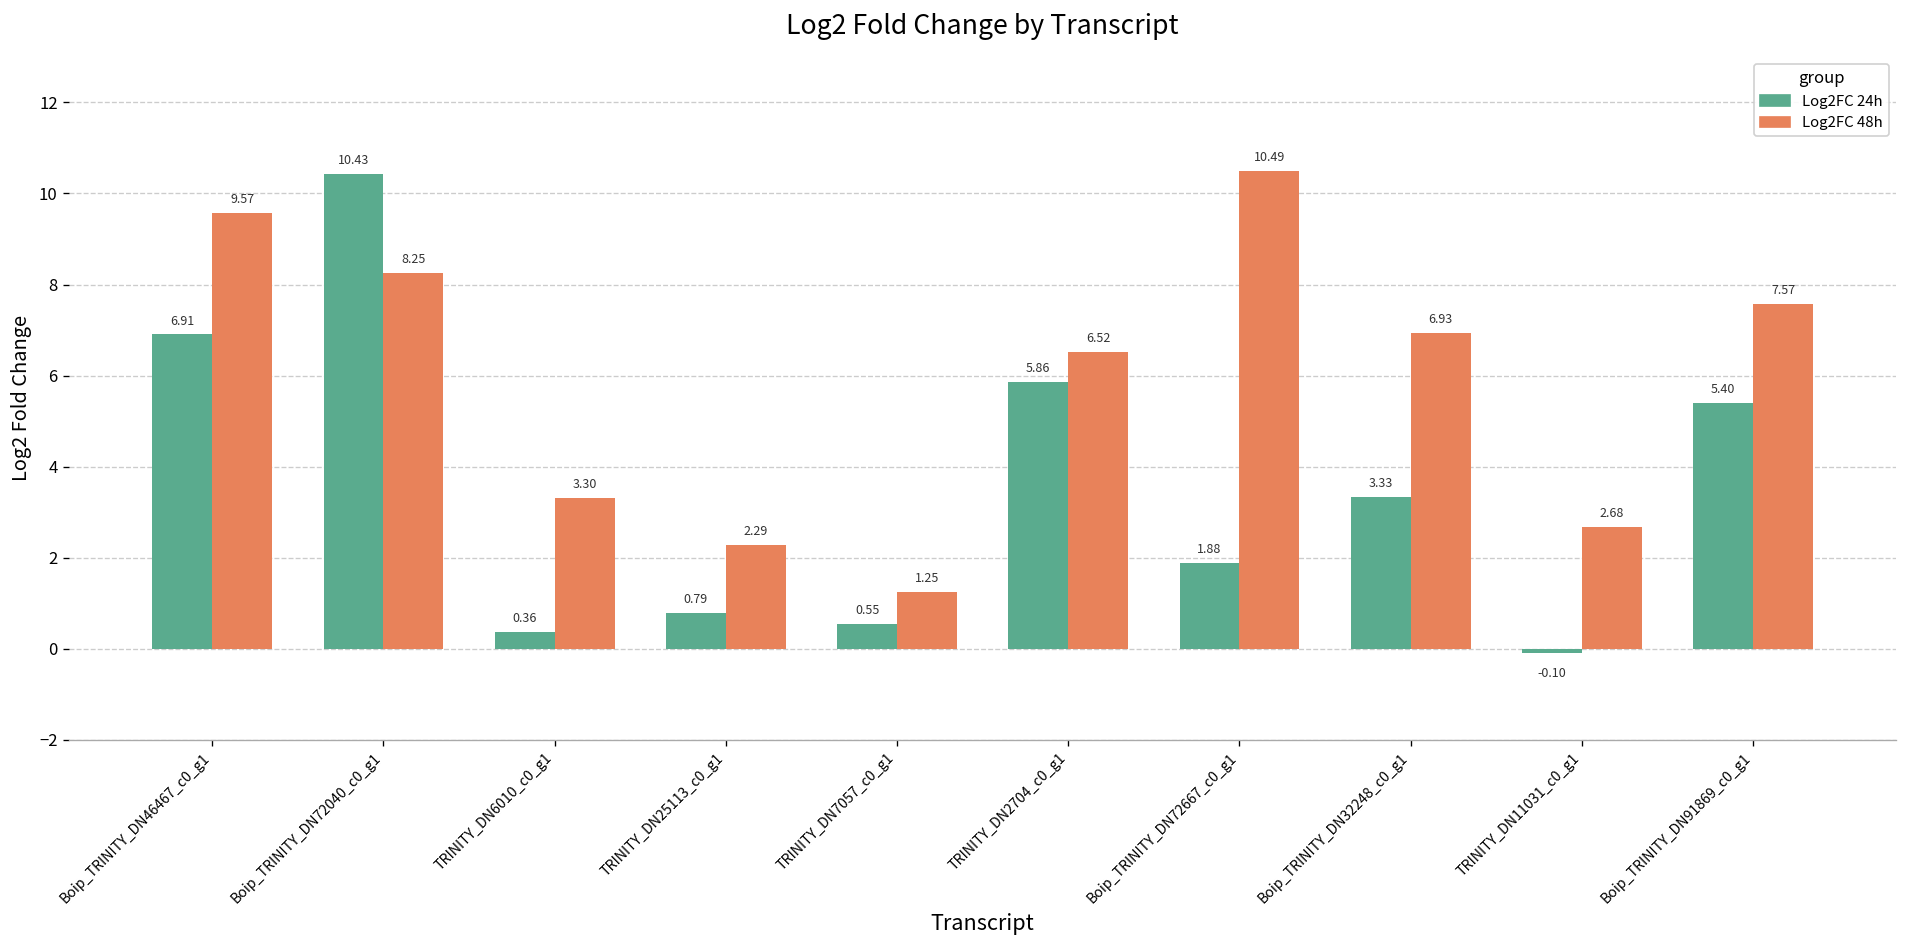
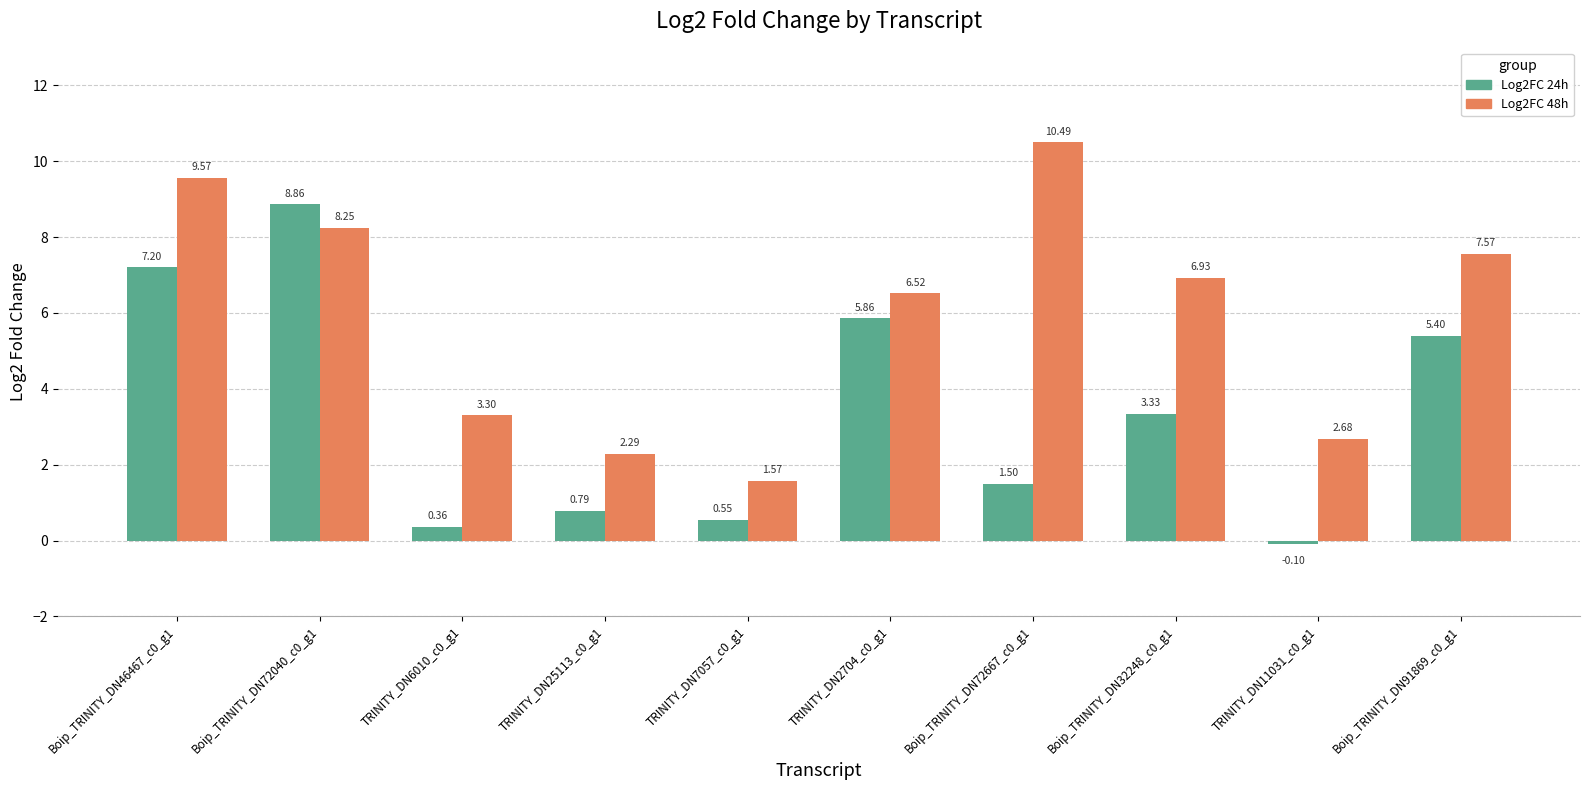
Log2FC 24h, Boip_TRINITY_DN46467_c0_g1: 6.91 -> 7.20
Log2FC 24h, Boip_TRINITY_DN72040_c0_g1: 10.43 -> 8.86
Log2FC 48h, TRINITY_DN7057_c0_g1: 1.25 -> 1.57
Log2FC 24h, Boip_TRINITY_DN72667_c0_g1: 1.88 -> 1.50
